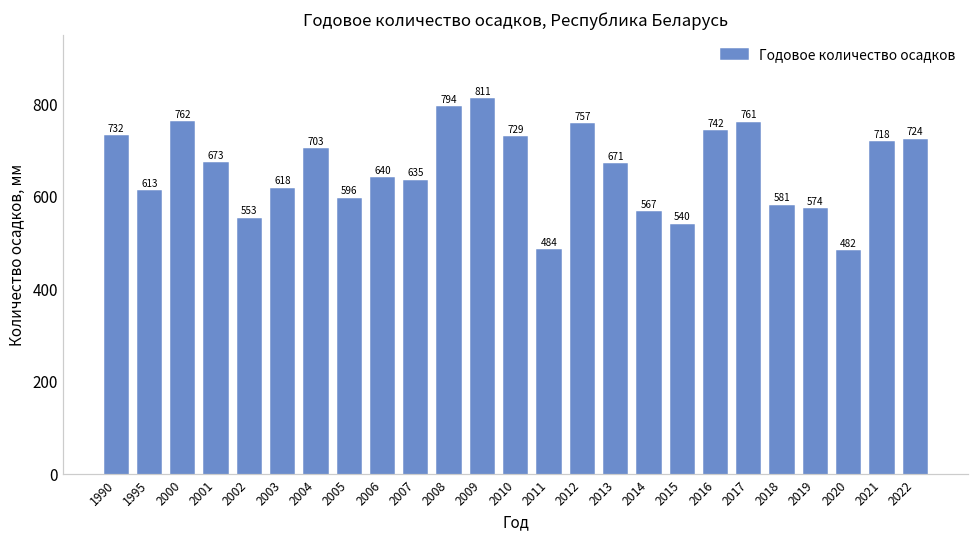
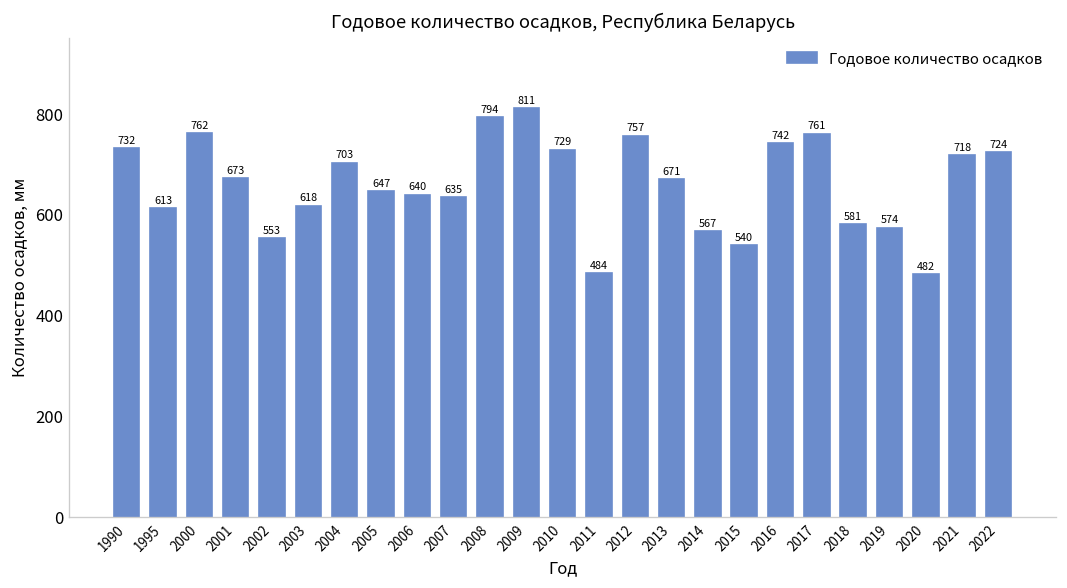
2005: 596 -> 647
